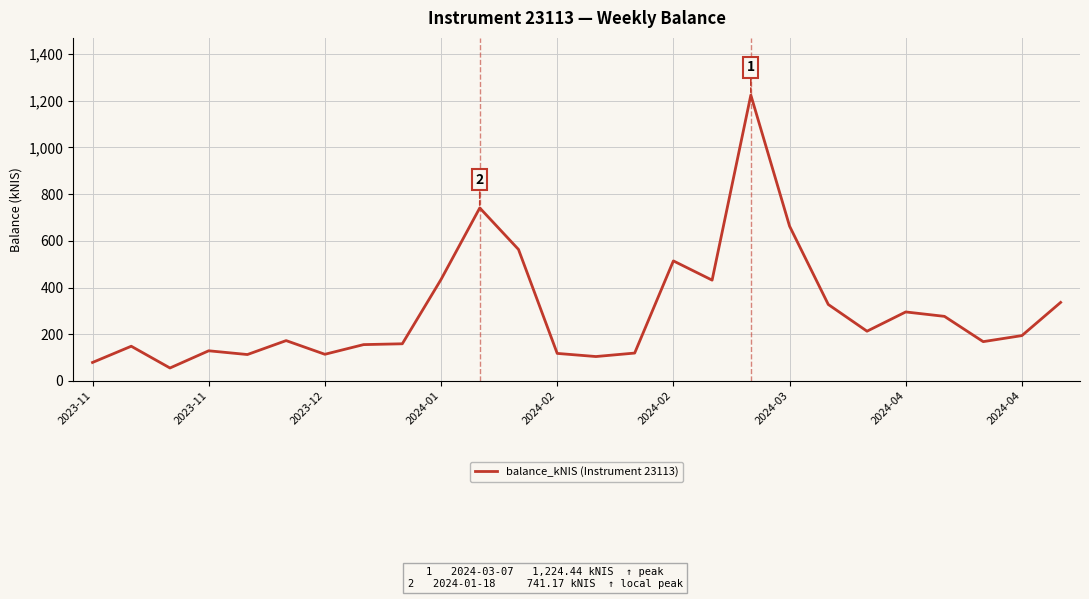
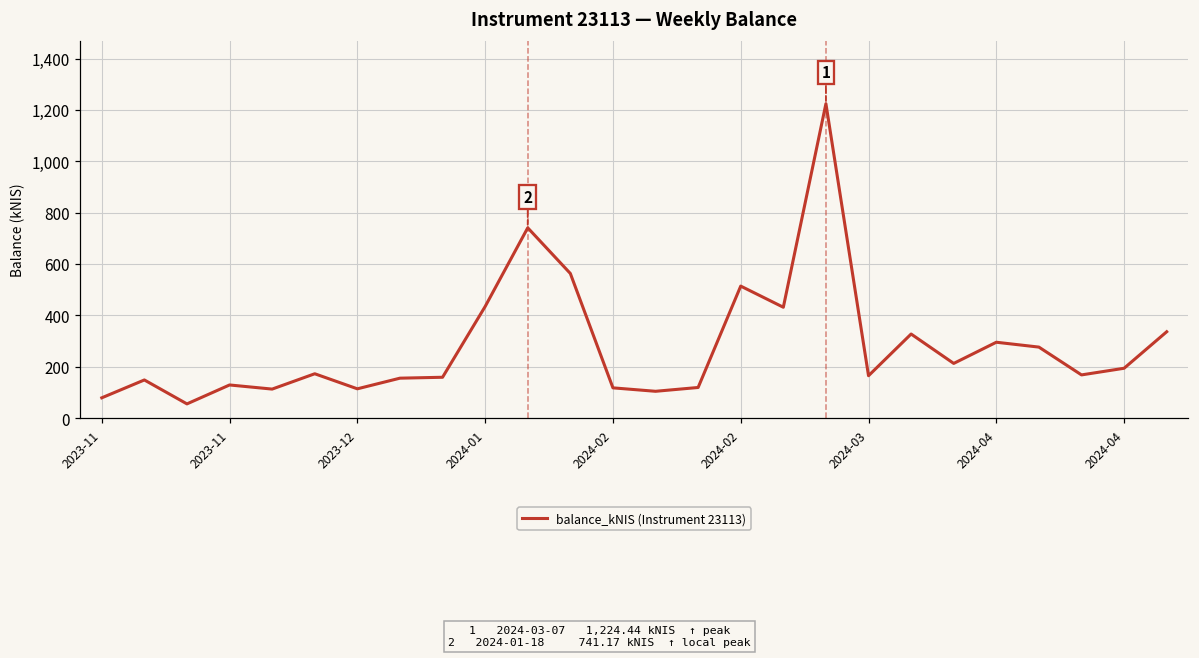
2024-03: 660 -> 170
